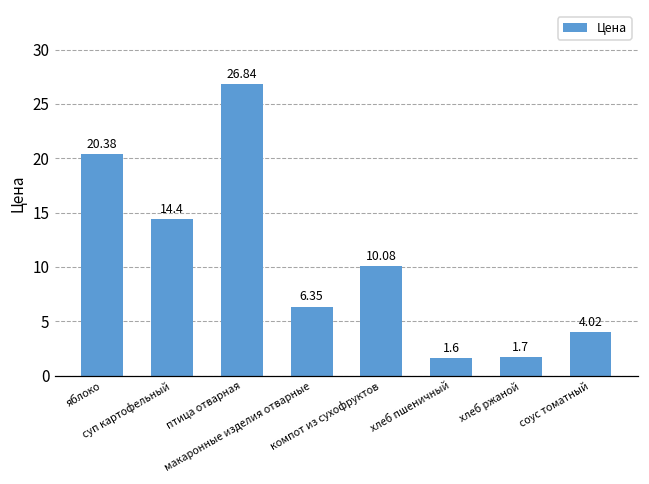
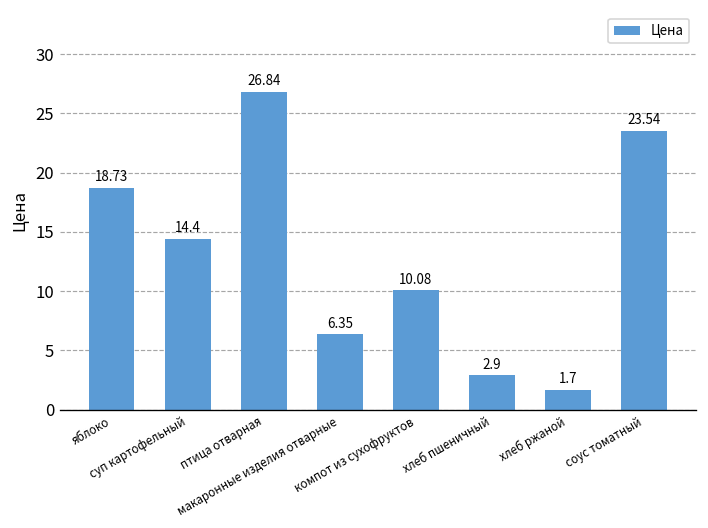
яблоко: 20.38 -> 18.73
хлеб пшеничный: 1.6 -> 2.9
соус томатный: 4.02 -> 23.54
